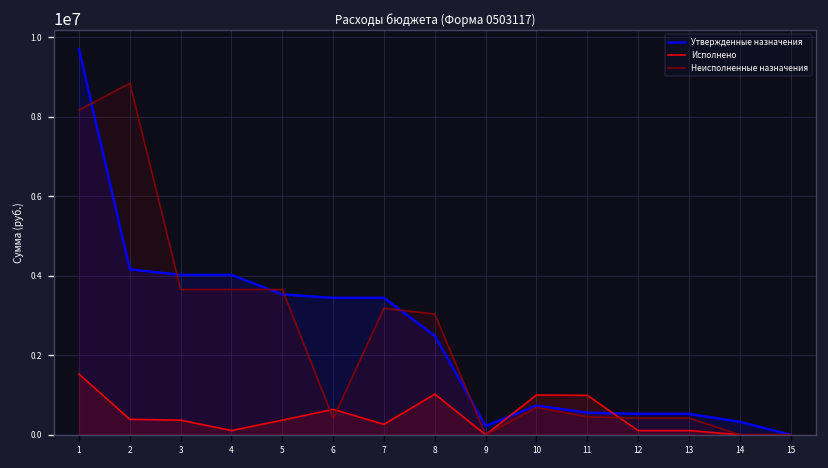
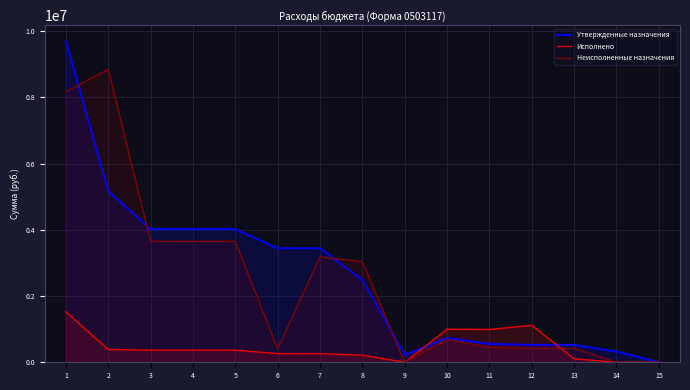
Утвержденные назначения, 2: 4200000 -> 5200000
Исполнено, 4: 100000 -> 400000
Утвержденные назначения, 5: 3500000 -> 4000000
Исполнено, 6: 600000 -> 300000
Исполнено, 8: 1000000 -> 200000
Исполнено, 12: 100000 -> 1100000
